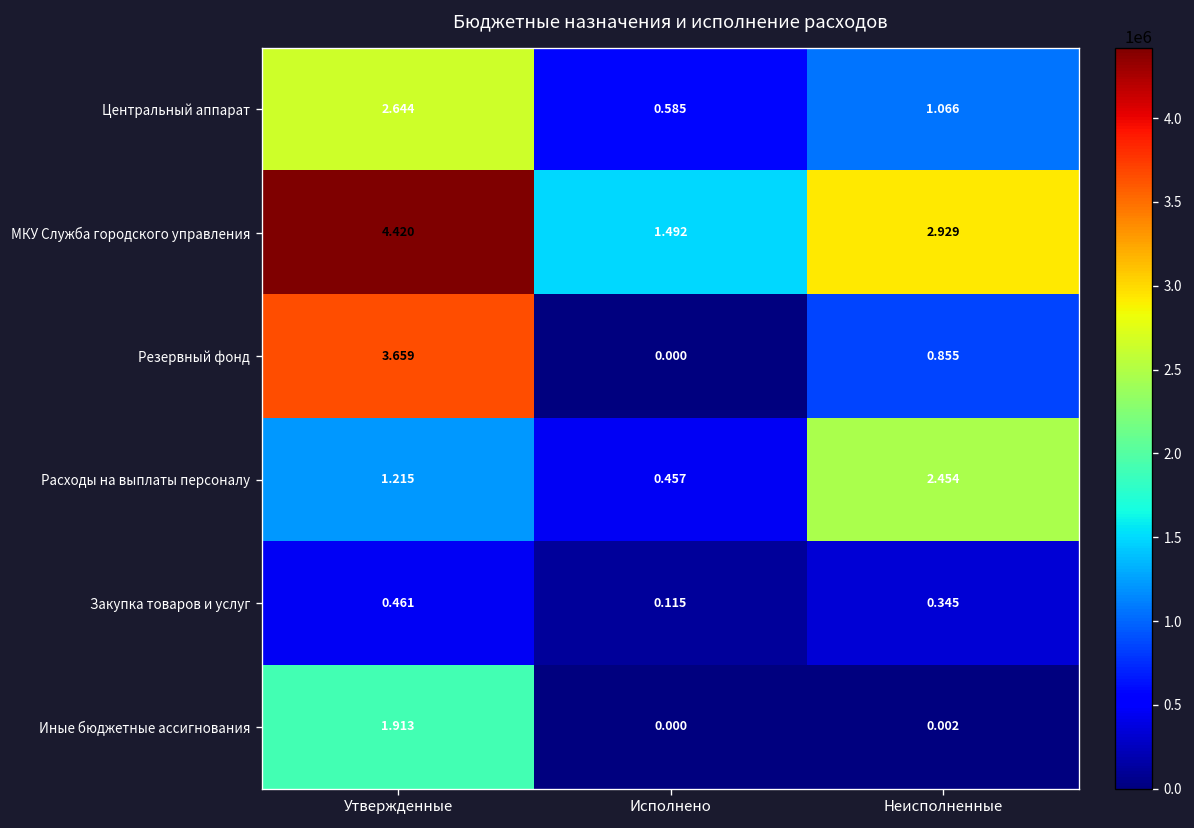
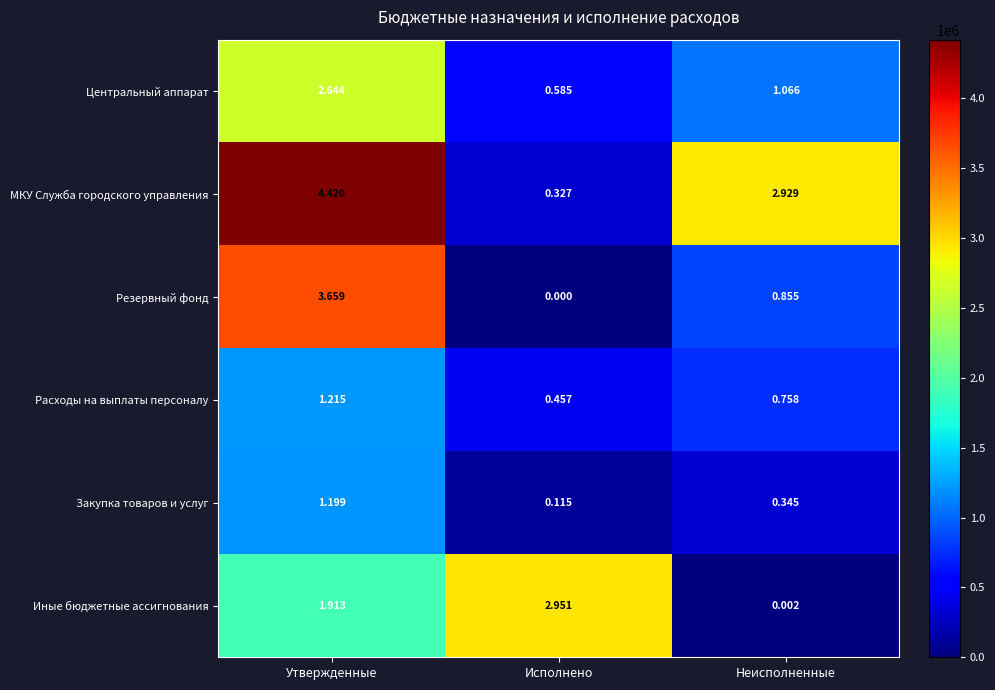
МКУ Служба городского управления, Исполнено: 1.492 -> 0.327
Расходы на выплаты персоналу, Неисполненные: 2.454 -> 0.758
Закупка товаров и услуг, Утвержденные: 0.461 -> 1.199
Иные бюджетные ассигнования, Исполнено: 0.000 -> 2.951
